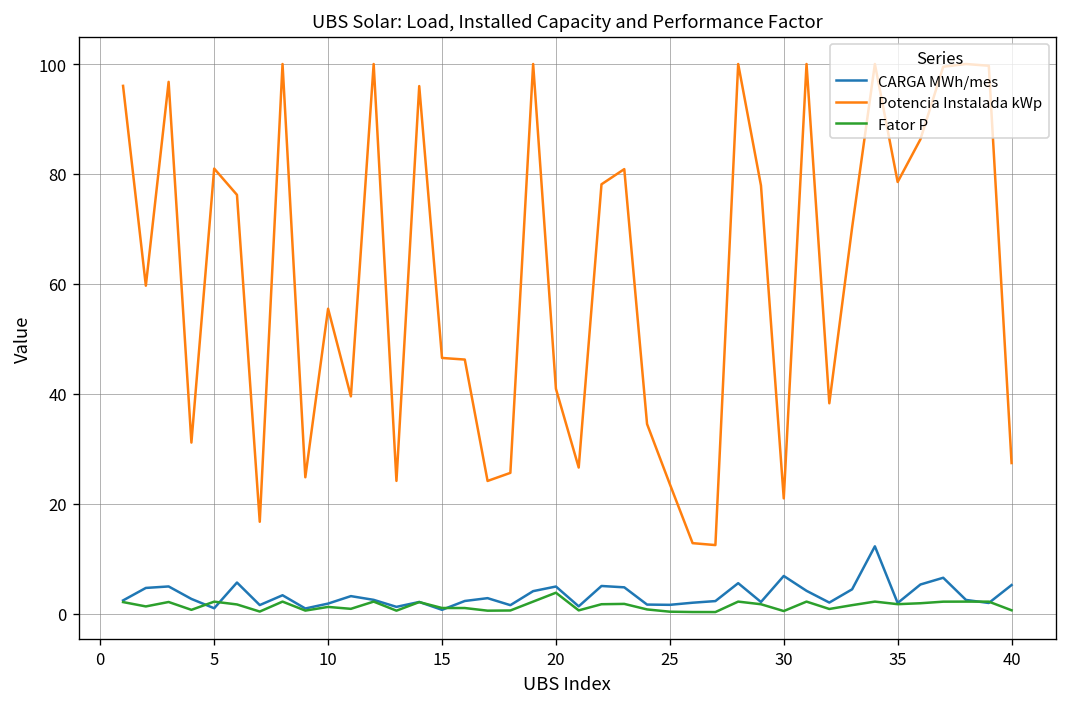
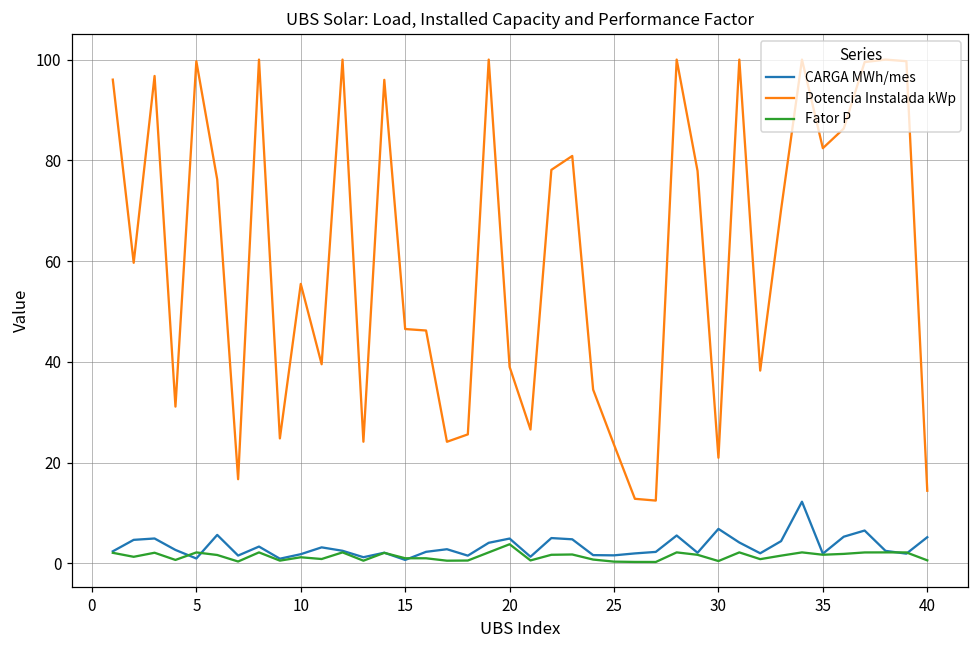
Potencia Instalada kWp, 5: 81 -> 100
Potencia Instalada kWp, 20: 41 -> 39
Potencia Instalada kWp, 35: 79 -> 82
Potencia Instalada kWp, 40: 27 -> 14
